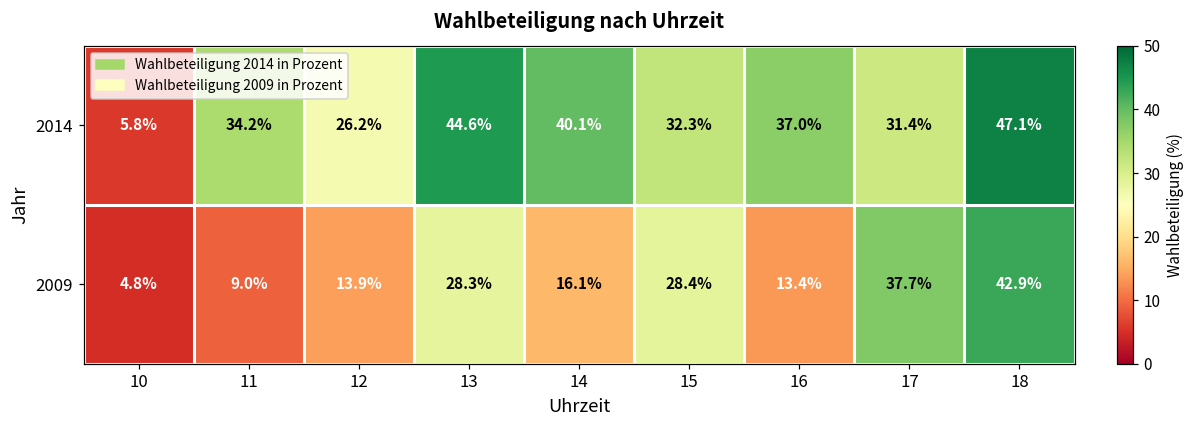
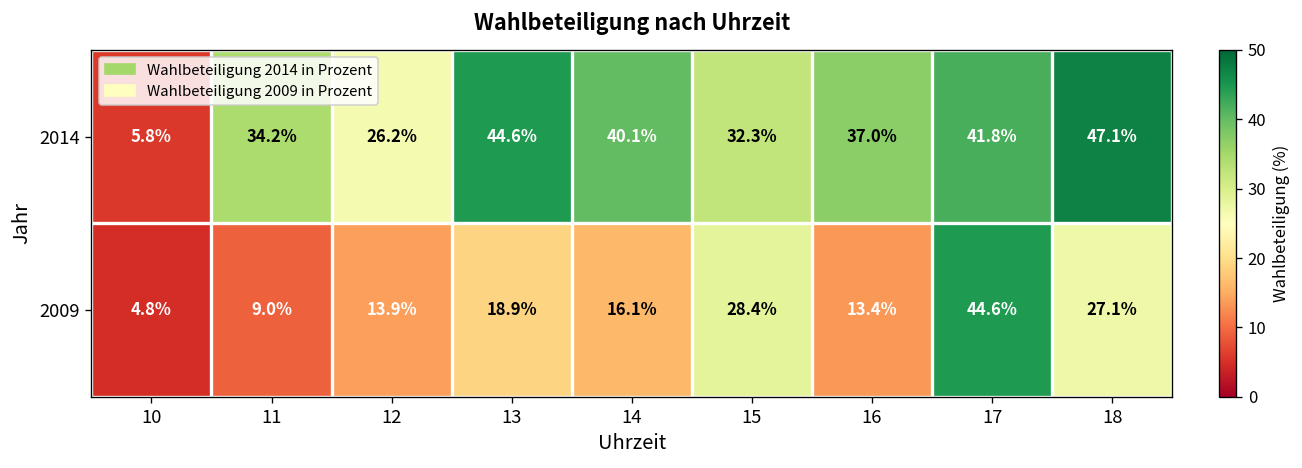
2014, 17: 31.4% -> 41.8%
2009, 13: 28.3% -> 18.9%
2009, 17: 37.7% -> 44.6%
2009, 18: 42.9% -> 27.1%
